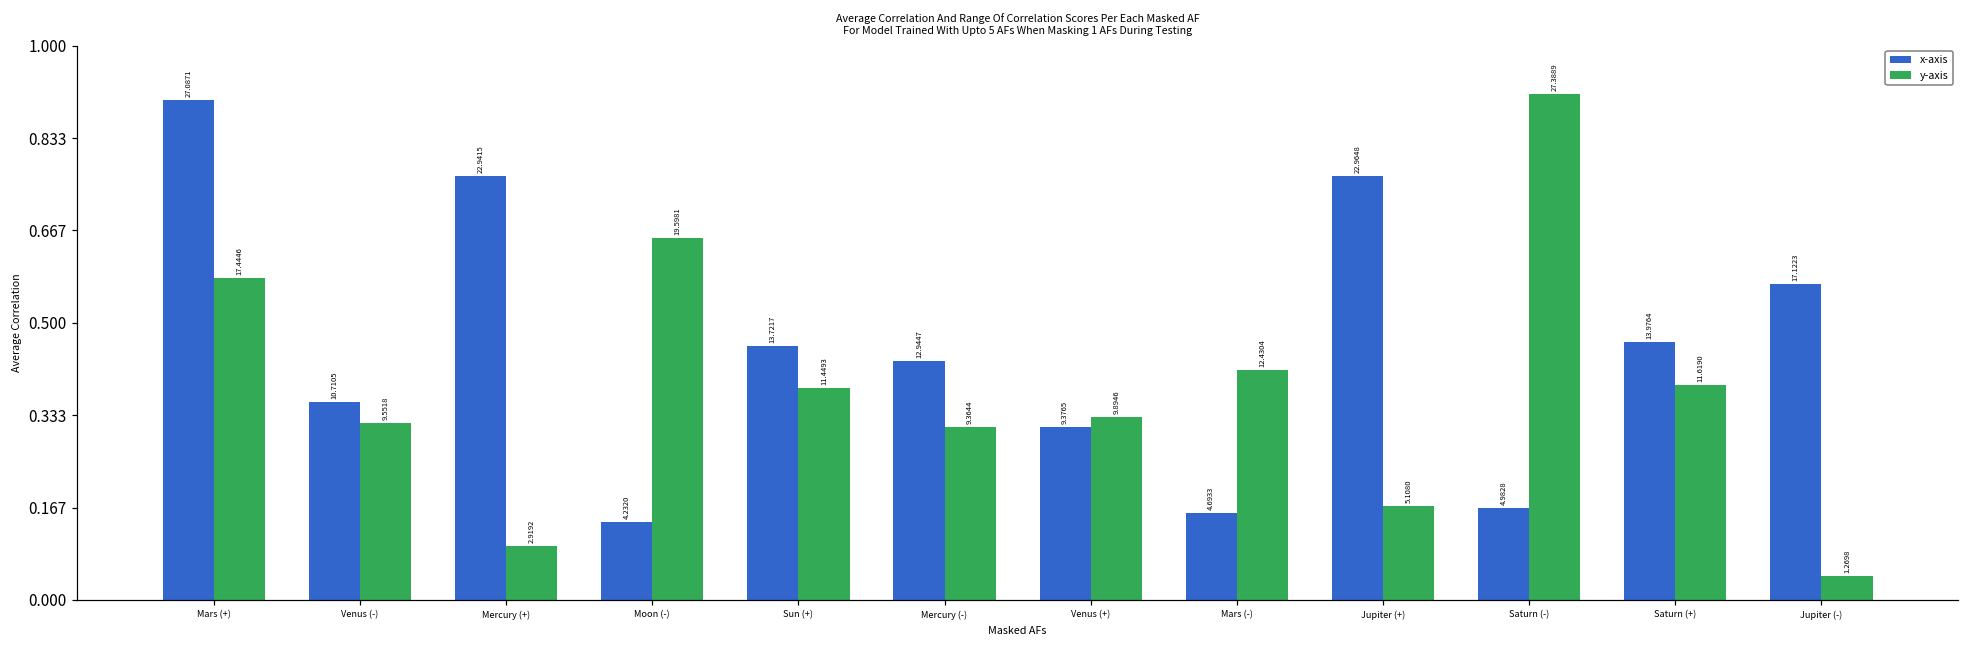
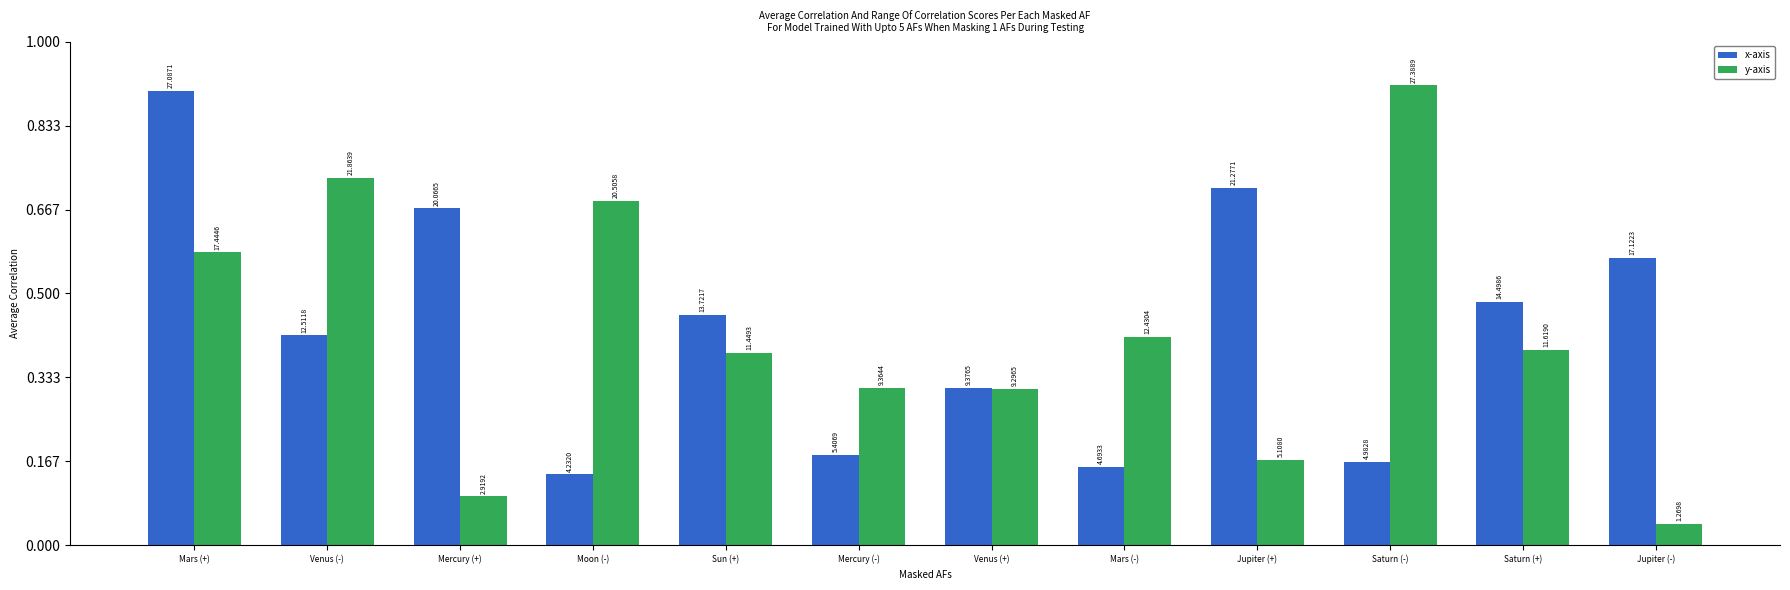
x-axis, Venus (-): 10.7105 -> 12.5118
y-axis, Venus (-): 9.5518 -> 21.8639
x-axis, Mercury (+): 22.9415 -> 20.0665
y-axis, Moon (-): 19.5981 -> 20.5058
x-axis, Mercury (-): 12.9447 -> 5.4069
y-axis, Venus (+): 9.8946 -> 9.2965
x-axis, Jupiter (+): 22.9648 -> 21.2771
x-axis, Saturn (+): 13.9764 -> 14.4986
